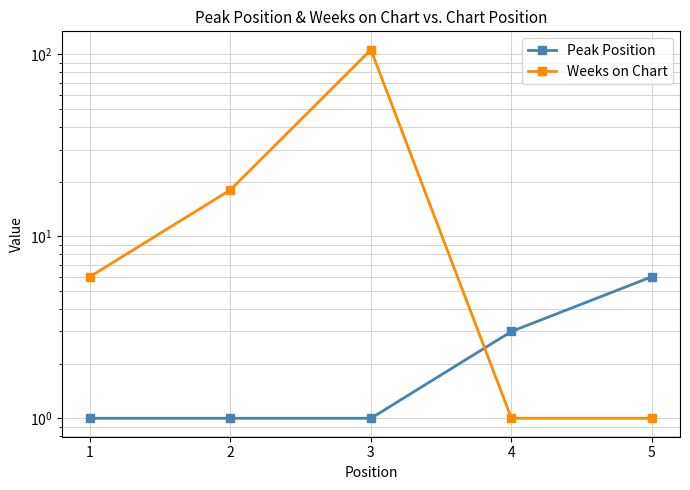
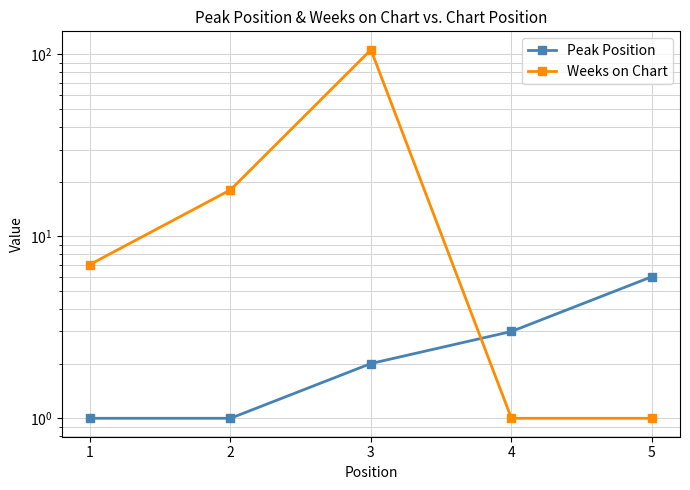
Weeks on Chart, 1: 6 -> 7
Peak Position, 3: 1 -> 2
